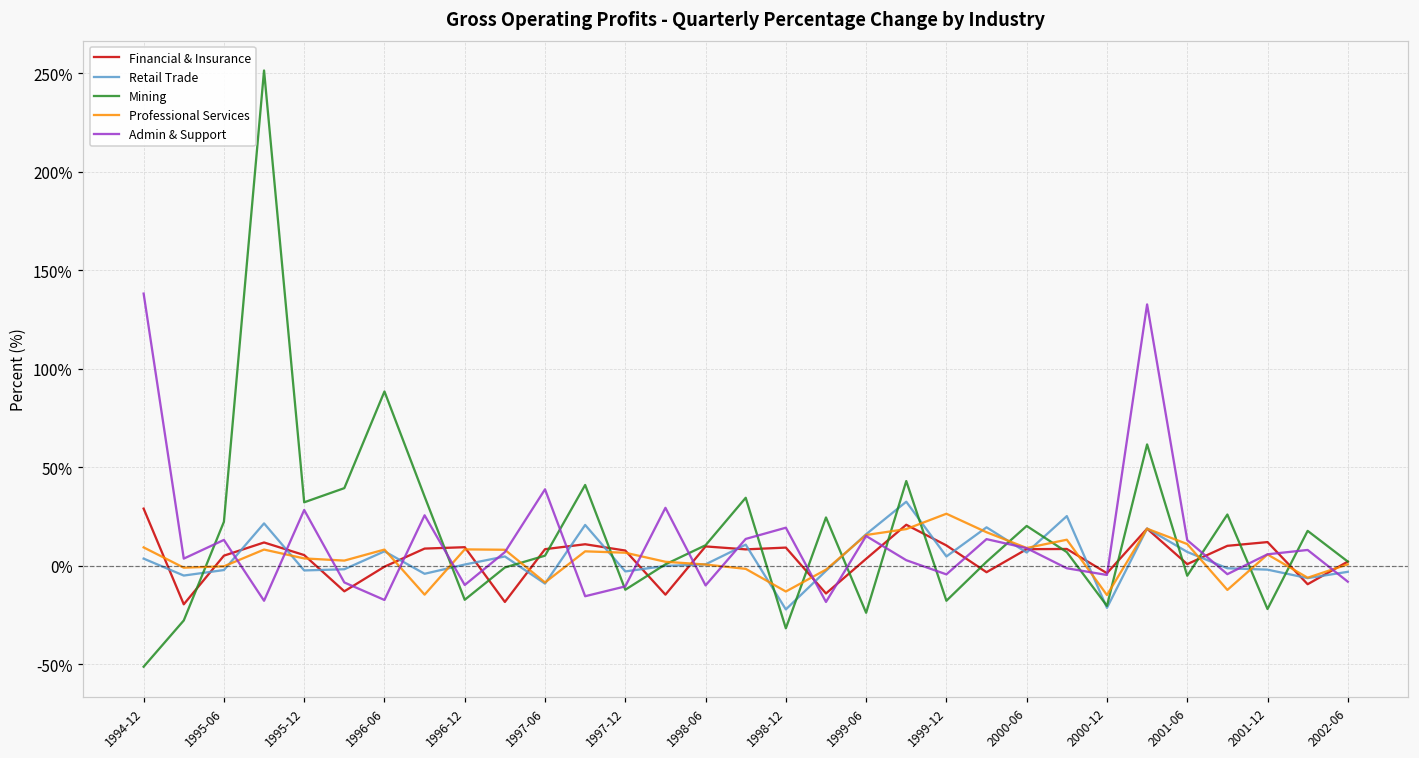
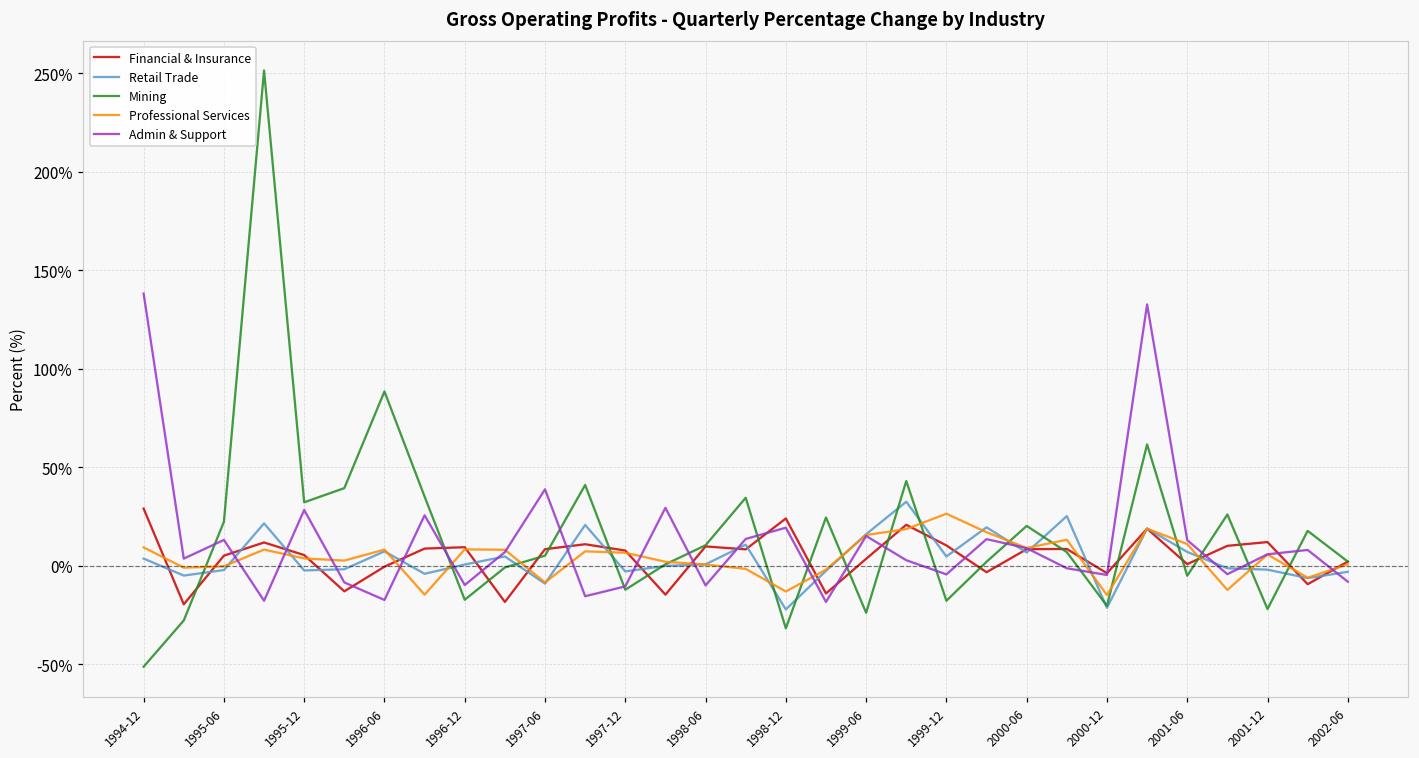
Financial & Insurance, 1998-12: 9% -> 24%
